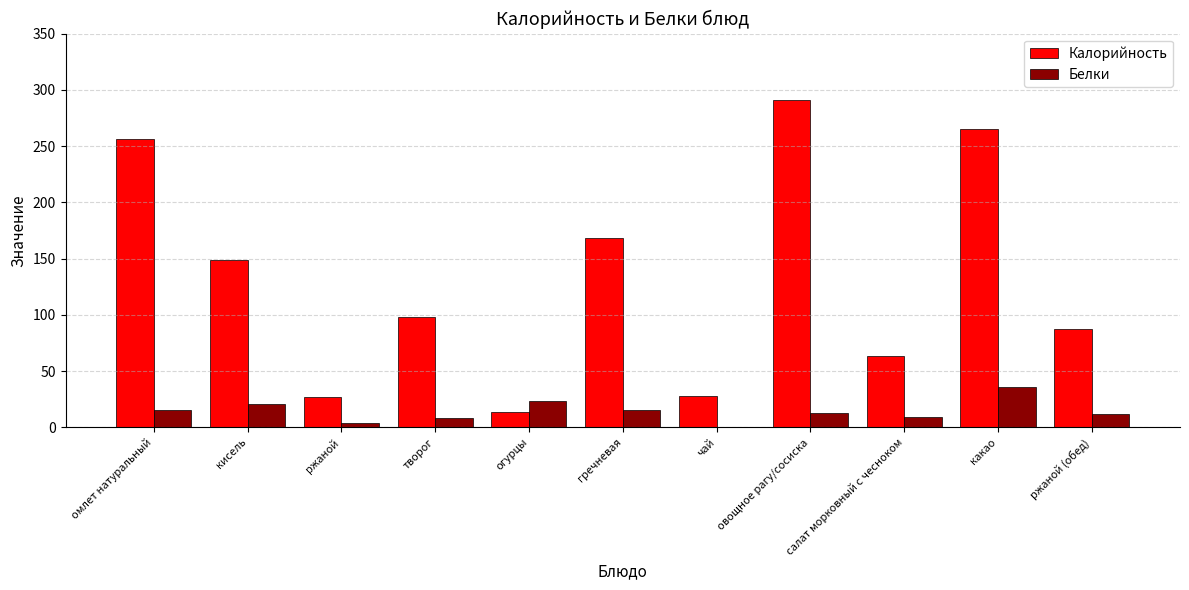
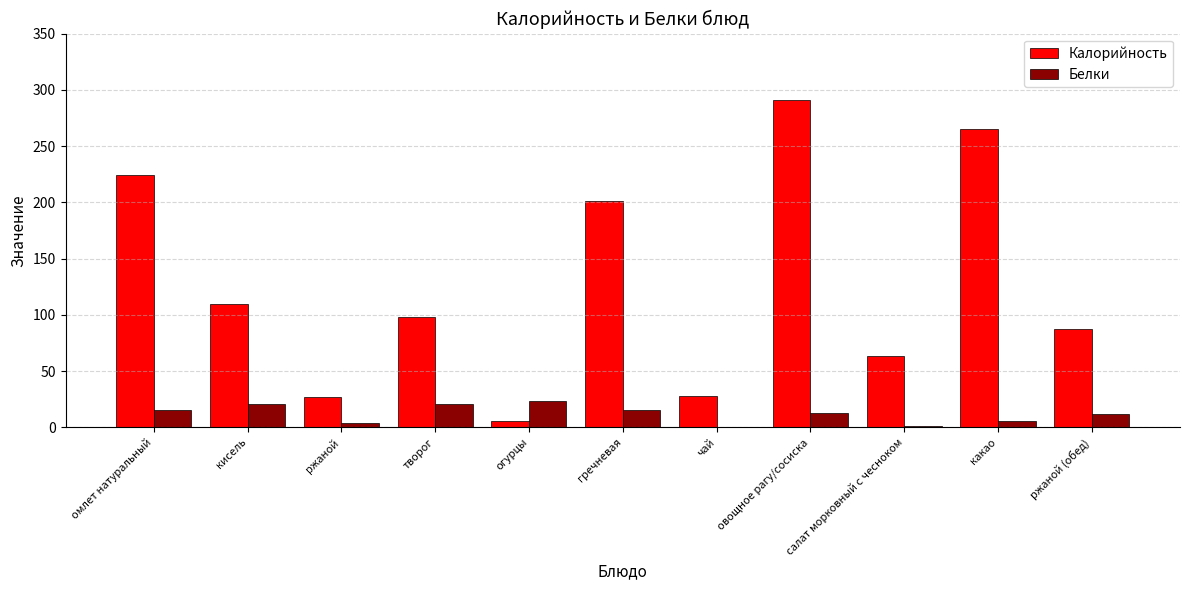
Калорийность, омлет натуральный: 256 -> 224
Калорийность, кисель: 149 -> 110
Белки, творог: 8 -> 21
Калорийность, огурцы: 14 -> 6
Калорийность, гречневая: 168 -> 201
Белки, салат морковный с чесноком: 9 -> 1
Белки, какао: 36 -> 6
